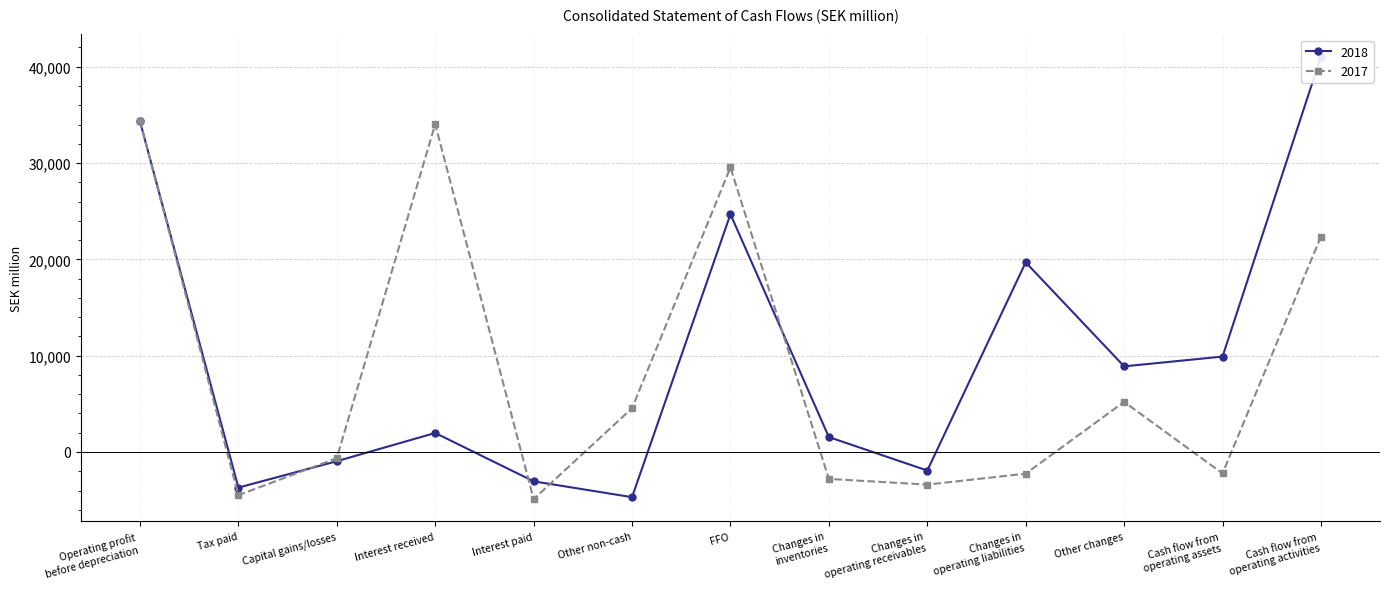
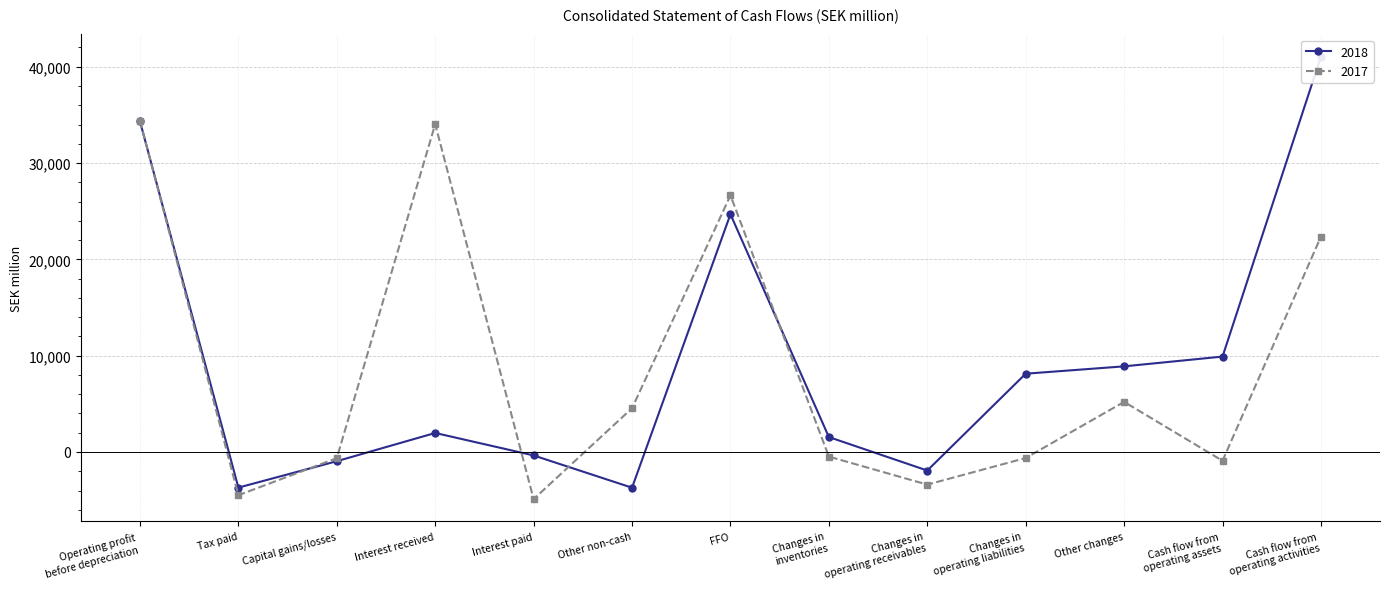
2018, Interest paid: -3,000 -> 0
2018, Other non-cash: -5,000 -> -4,000
2017, FFO: 30,000 -> 27,000
2017, Changes in inventories: -3,000 -> 0
2018, Changes in operating liabilities: 20,000 -> 8,000
2017, Changes in operating liabilities: -2,000 -> -1,000
2017, Cash flow from operating assets: -2,000 -> -1,000
